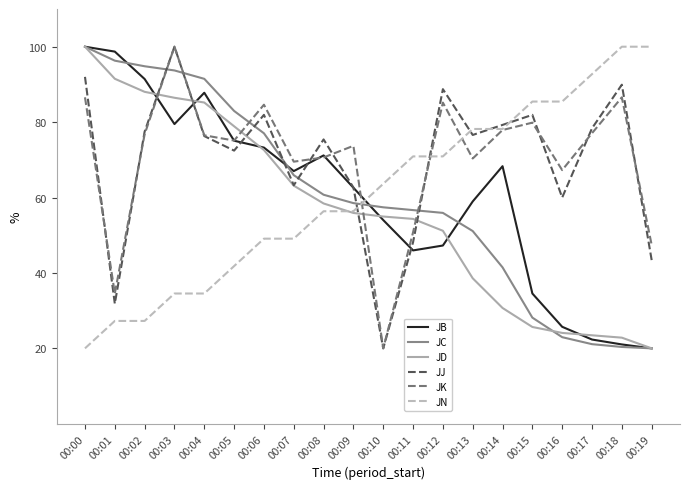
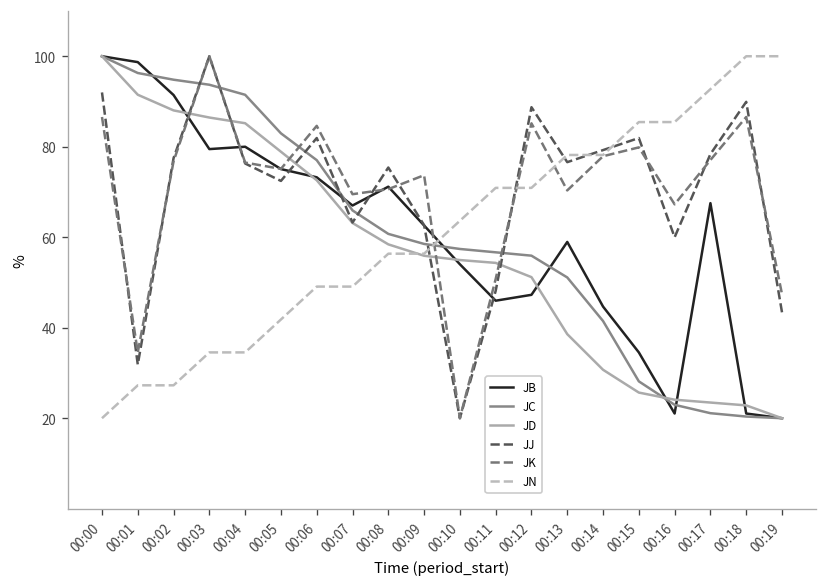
JB, 00:04: 88 -> 80
JB, 00:14: 68 -> 45
JB, 00:16: 26 -> 21
JB, 00:17: 22 -> 68
